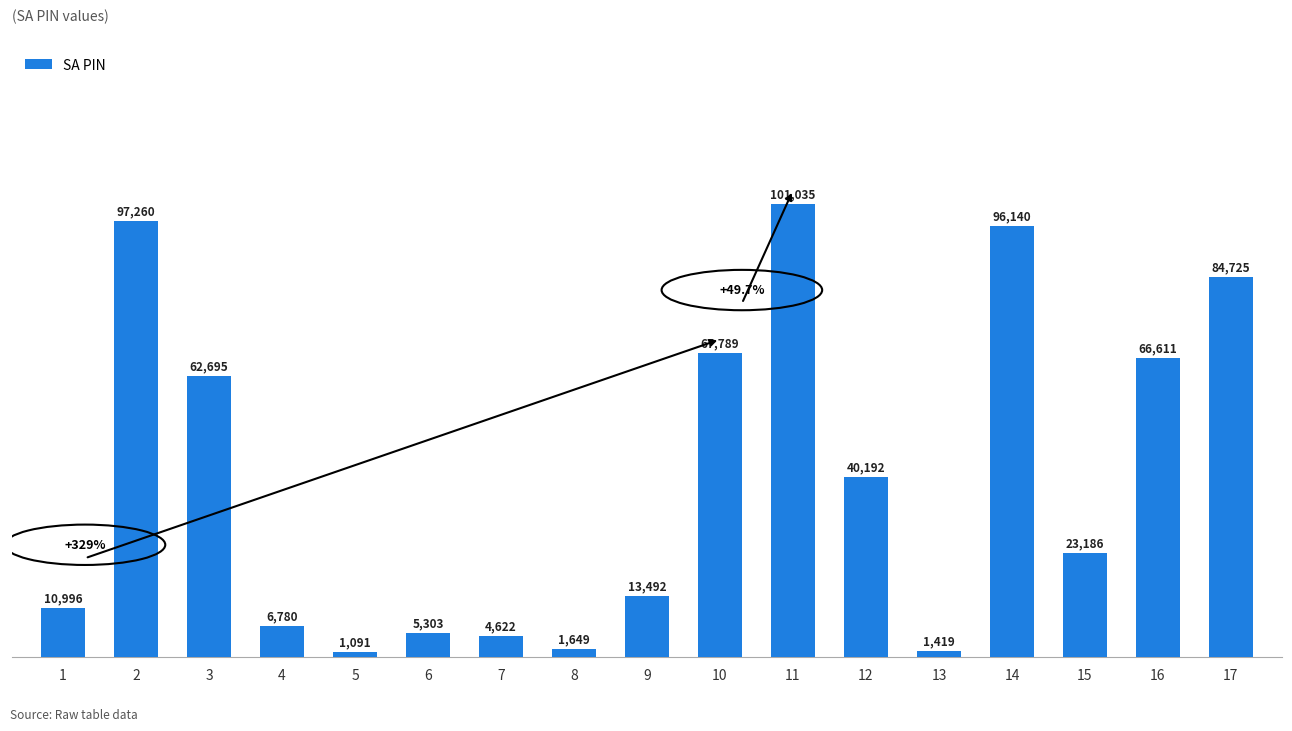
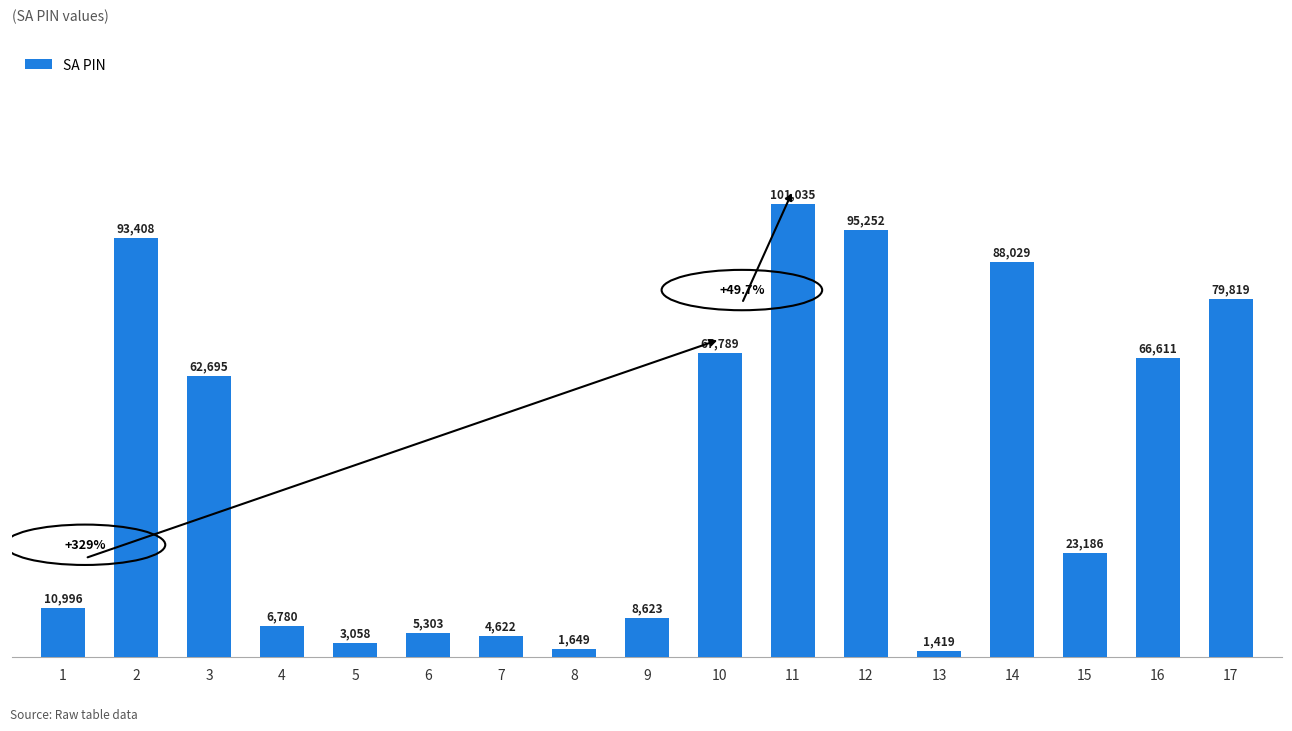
2: 97,260 -> 93,408
5: 1,091 -> 3,058
9: 13,492 -> 8,623
12: 40,192 -> 95,252
14: 96,140 -> 88,029
17: 84,725 -> 79,819
